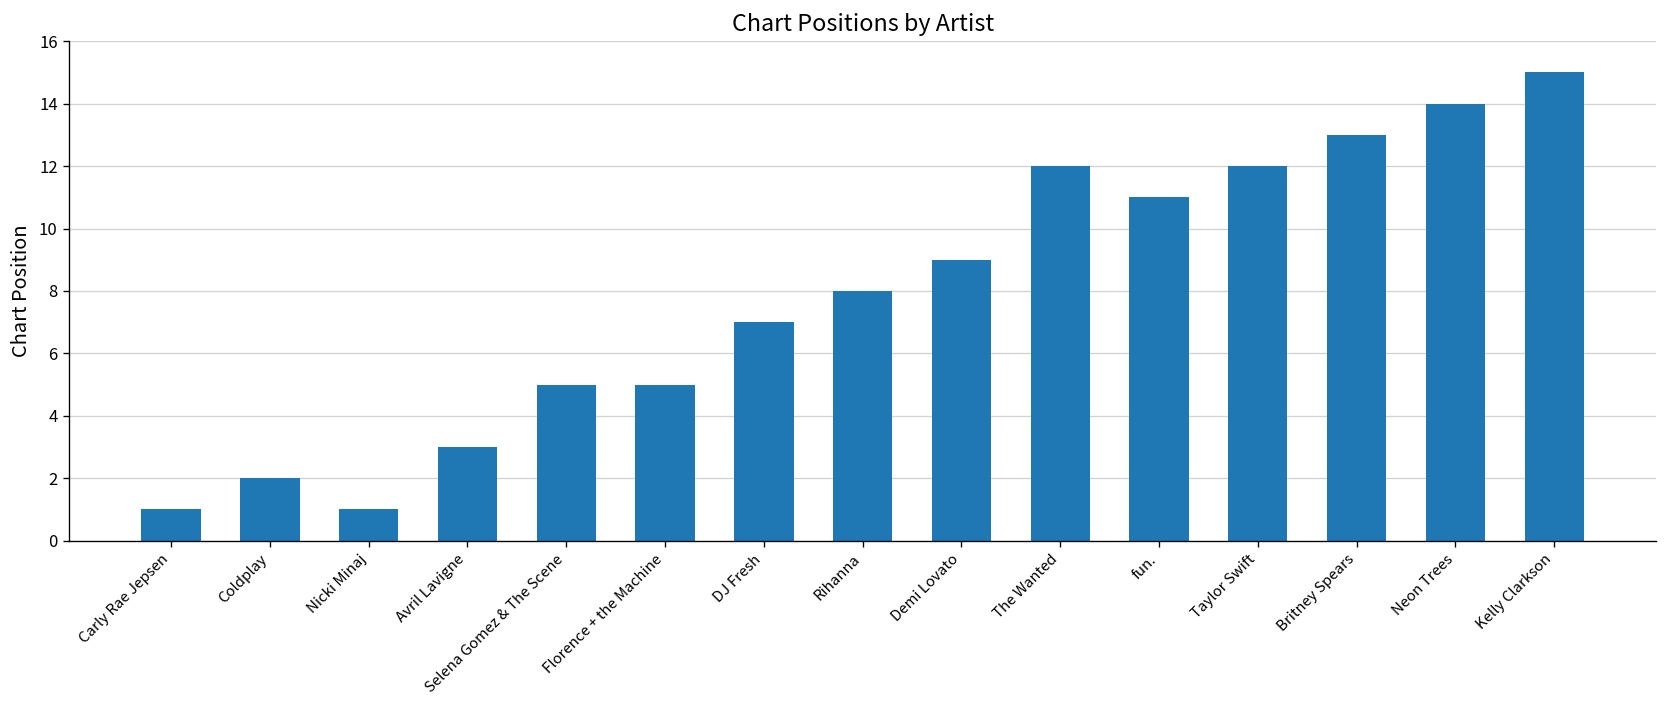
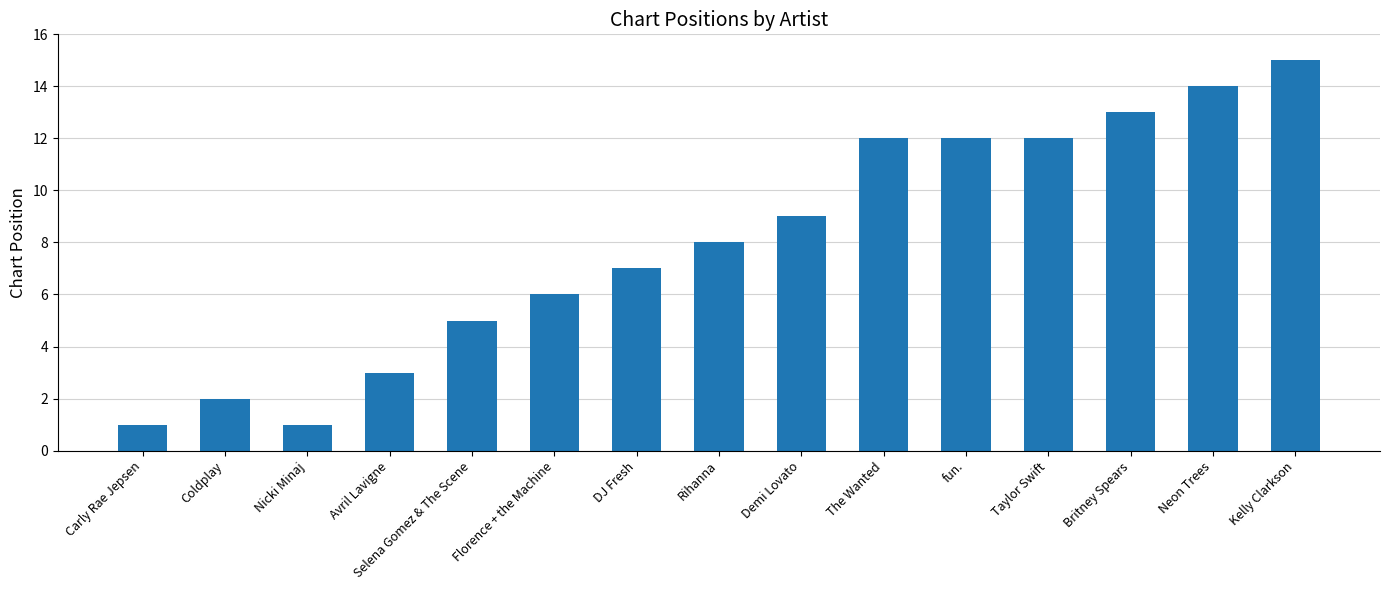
Florence + the Machine: 5 -> 6
fun.: 11 -> 12
